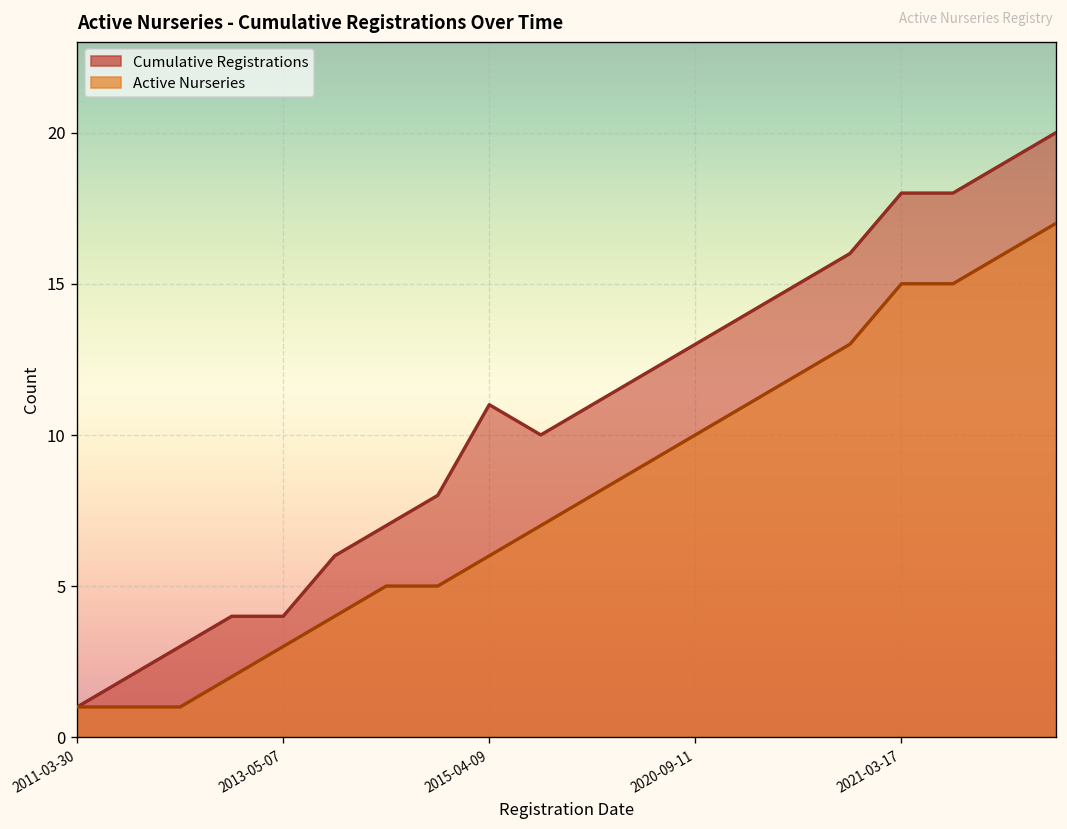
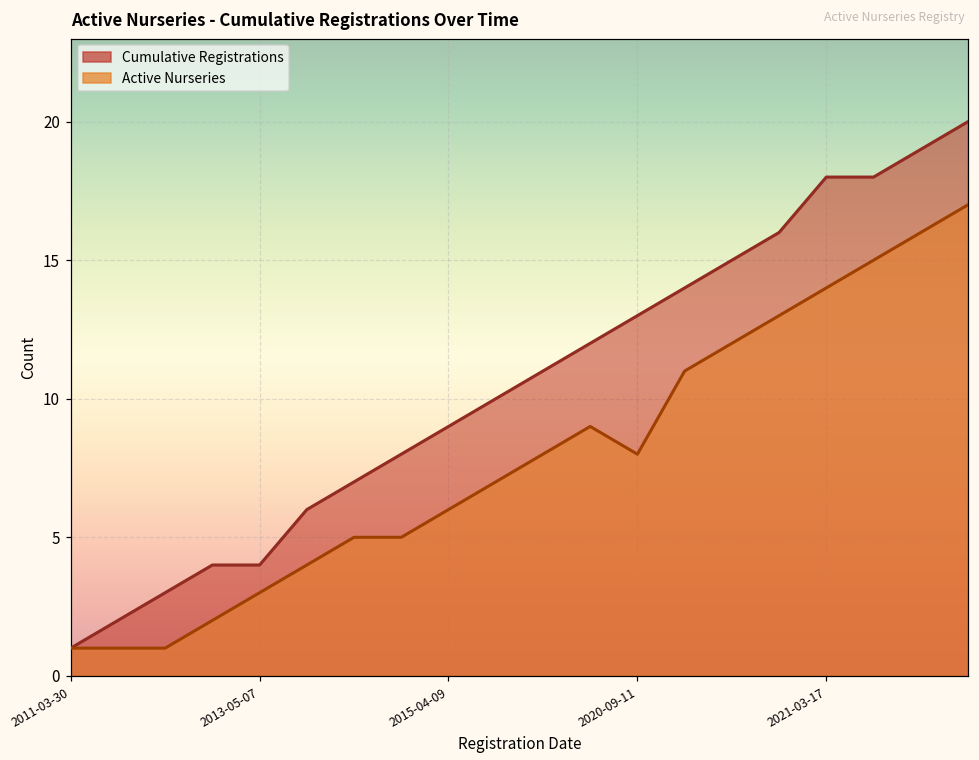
Cumulative Registrations, 2015-04-09: 11 -> 9
Active Nurseries, 2020-09-11: 10 -> 8
Active Nurseries, 2021-03-17: 15 -> 14
